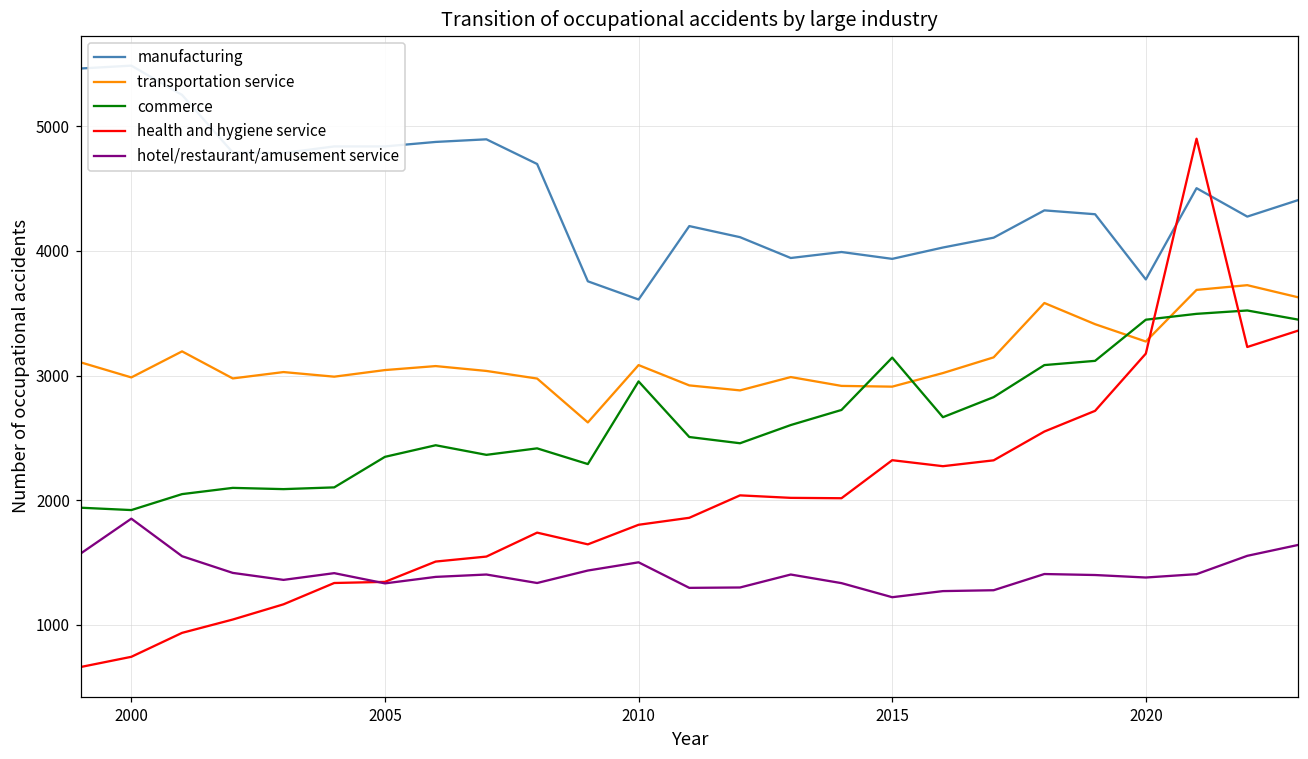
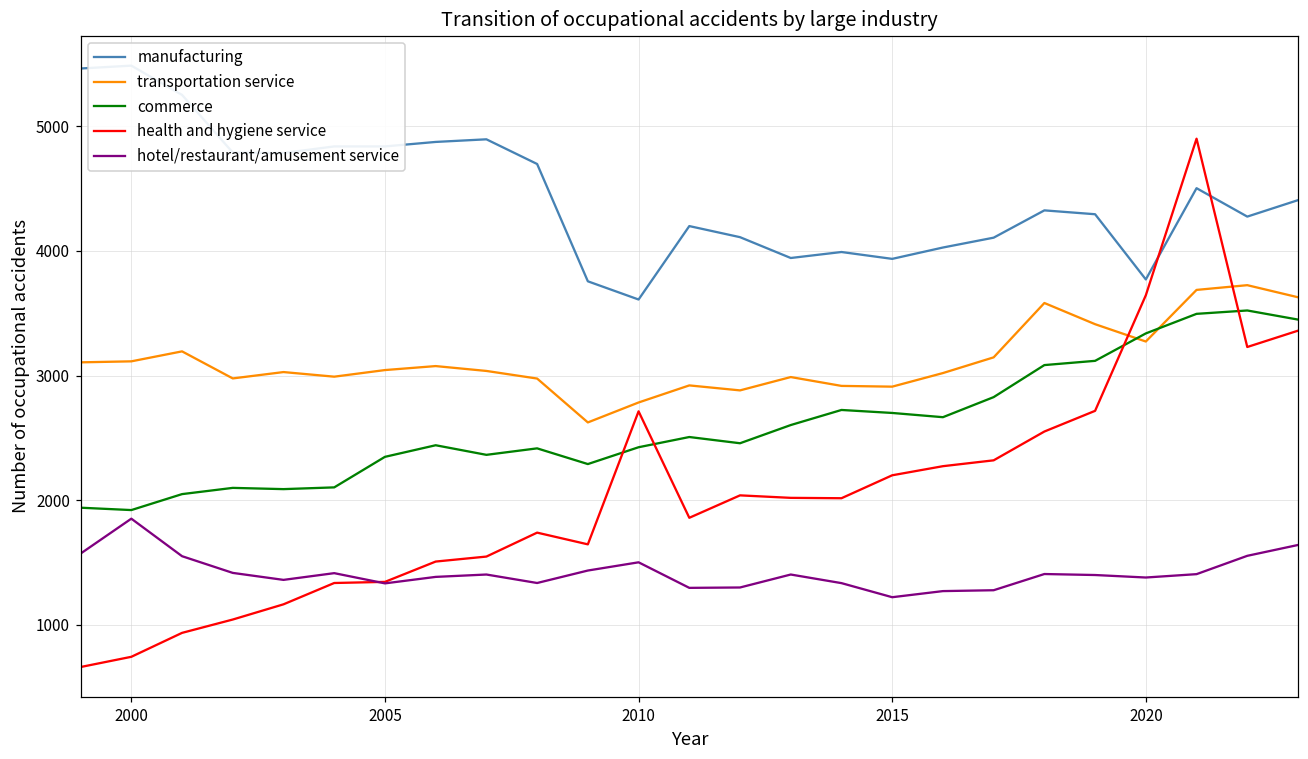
transportation service, 2000: 2990 -> 3110
transportation service, 2010: 3080 -> 2780
commerce, 2010: 2950 -> 2430
health and hygiene service, 2010: 1800 -> 2710
commerce, 2015: 3140 -> 2700
health and hygiene service, 2015: 2320 -> 2200
commerce, 2020: 3450 -> 3340
health and hygiene service, 2020: 3180 -> 3640
